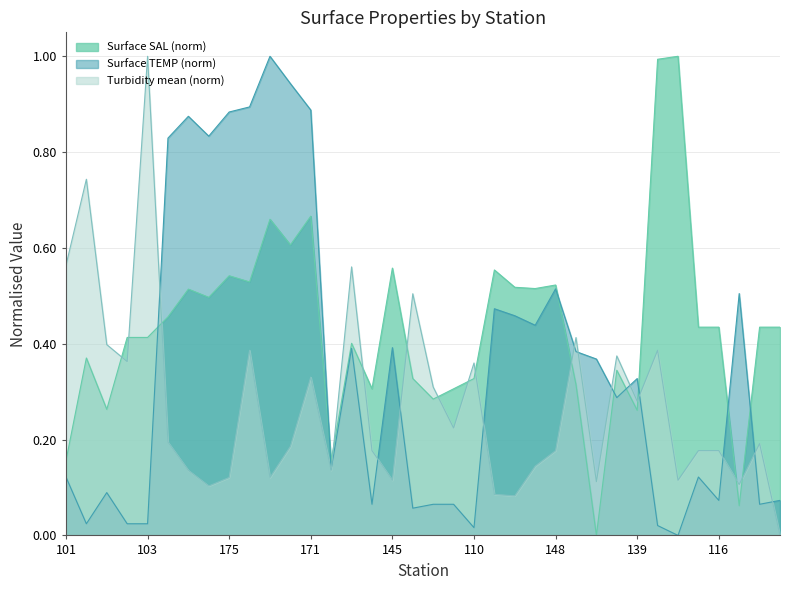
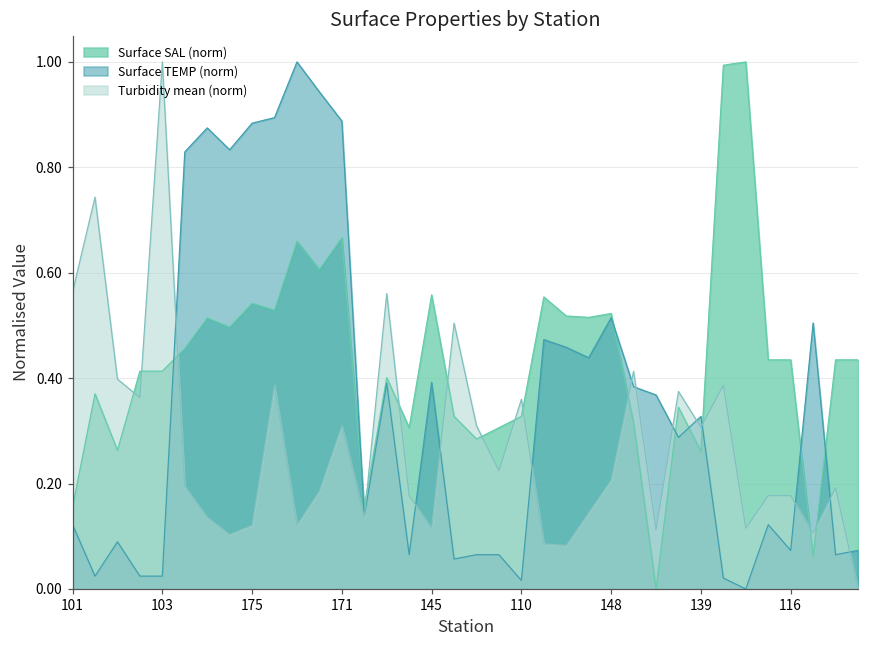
Turbidity mean (norm), 171: 0.33 -> 0.31
Turbidity mean (norm), 148: 0.18 -> 0.21
Turbidity mean (norm), 139: 0.28 -> 0.31
